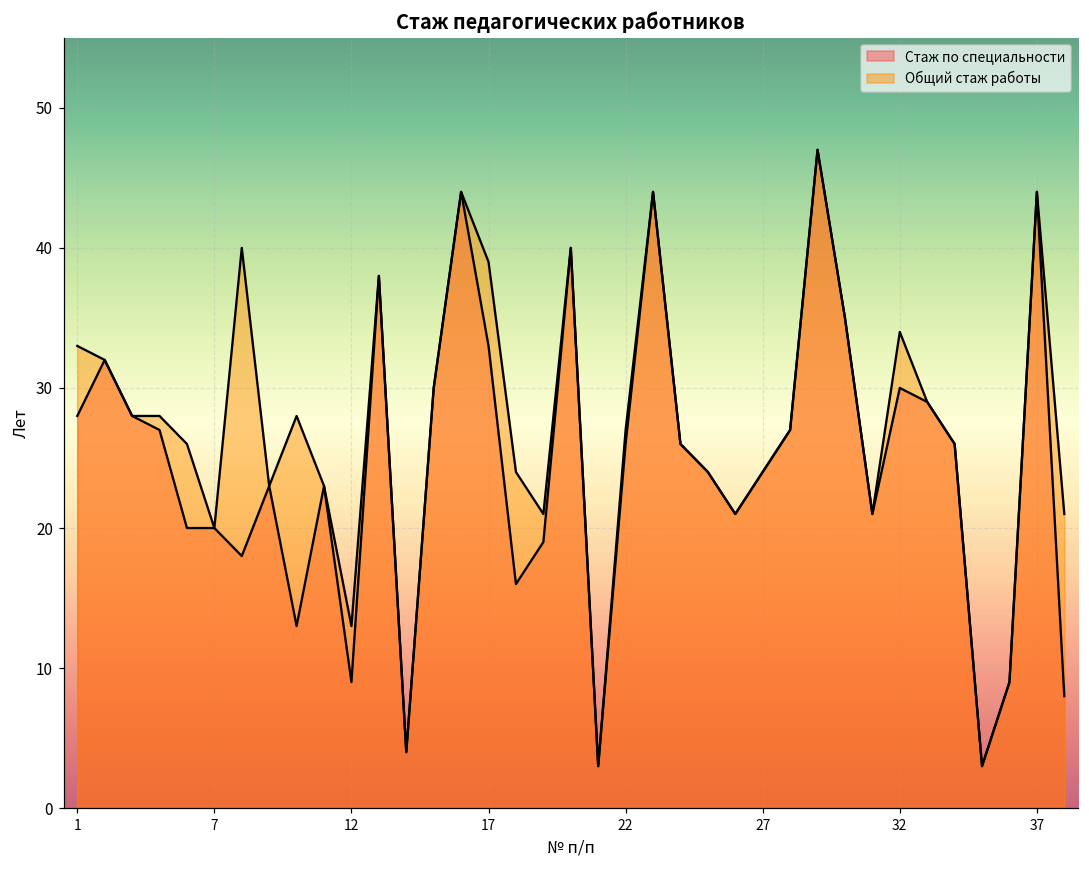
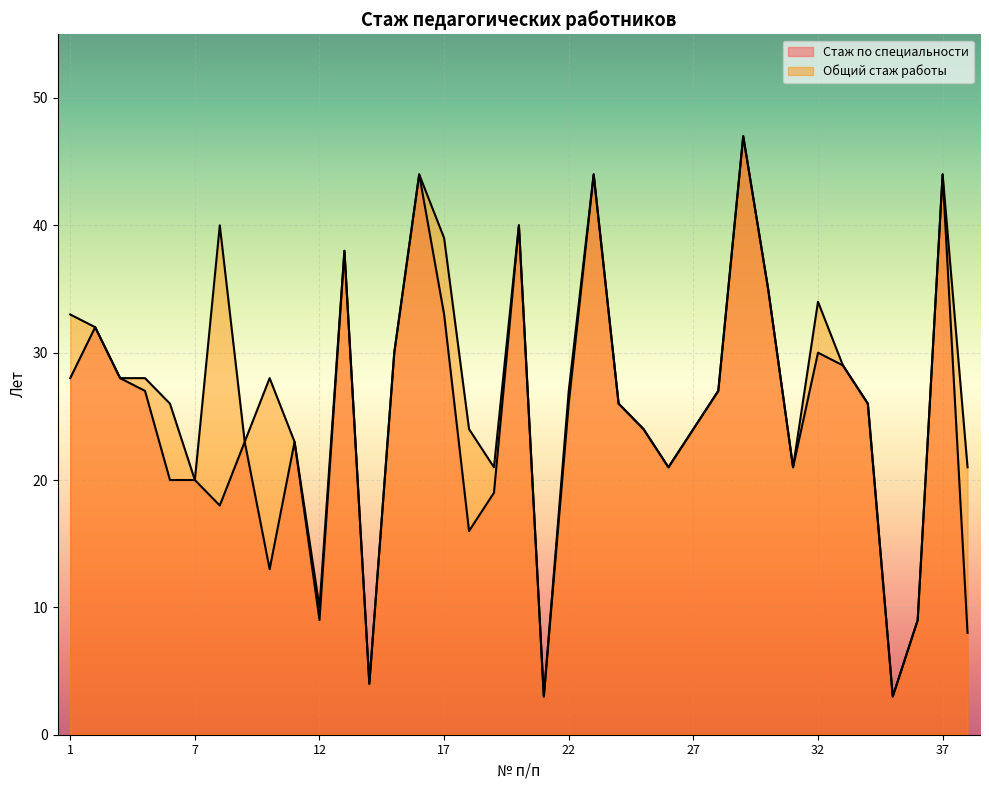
Общий стаж работы, 12: 13 -> 10
